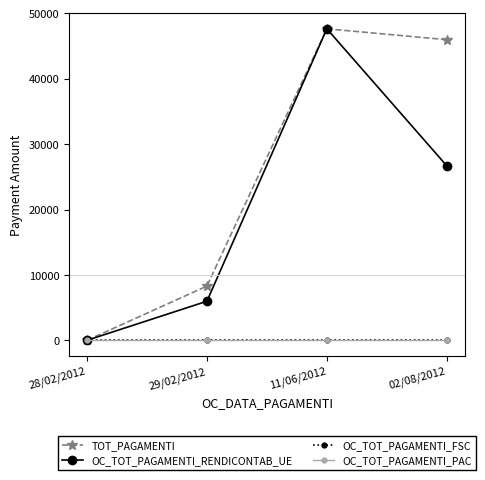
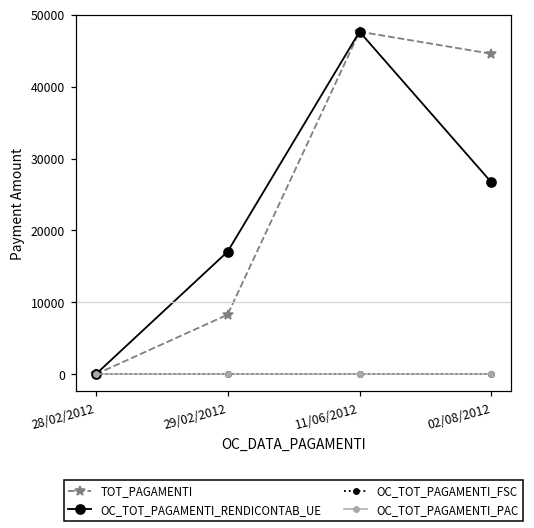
OC_TOT_PAGAMENTI_RENDICONTAB_UE, 29/02/2012: 6000 -> 17000
TOT_PAGAMENTI, 02/08/2012: 46000 -> 45000
